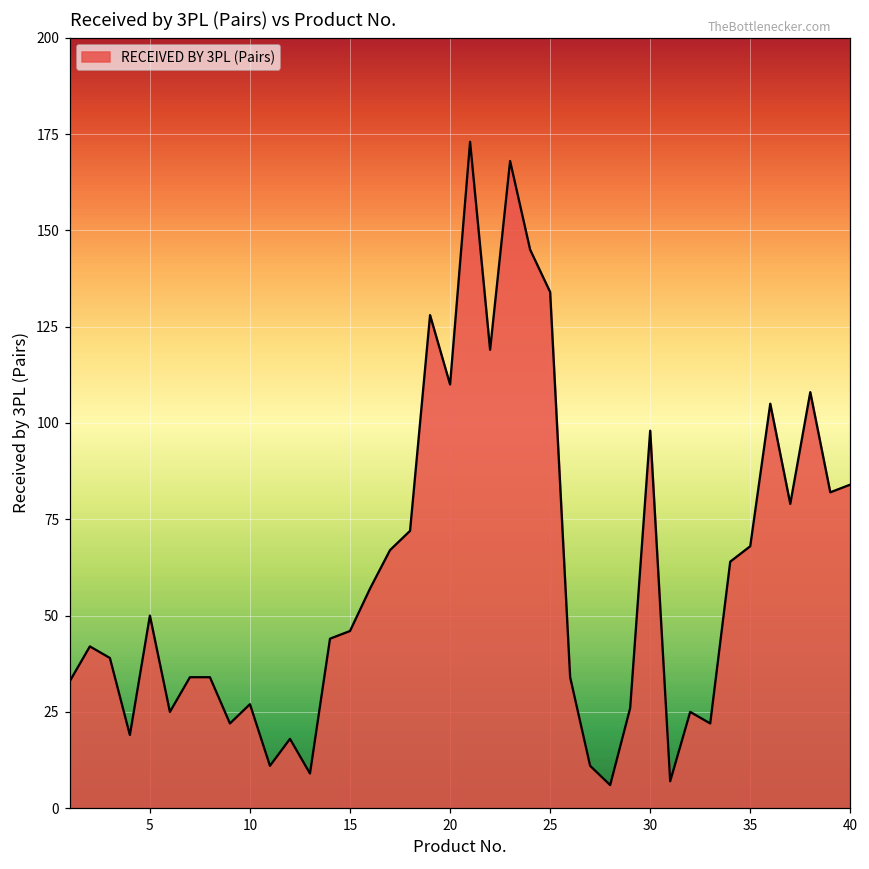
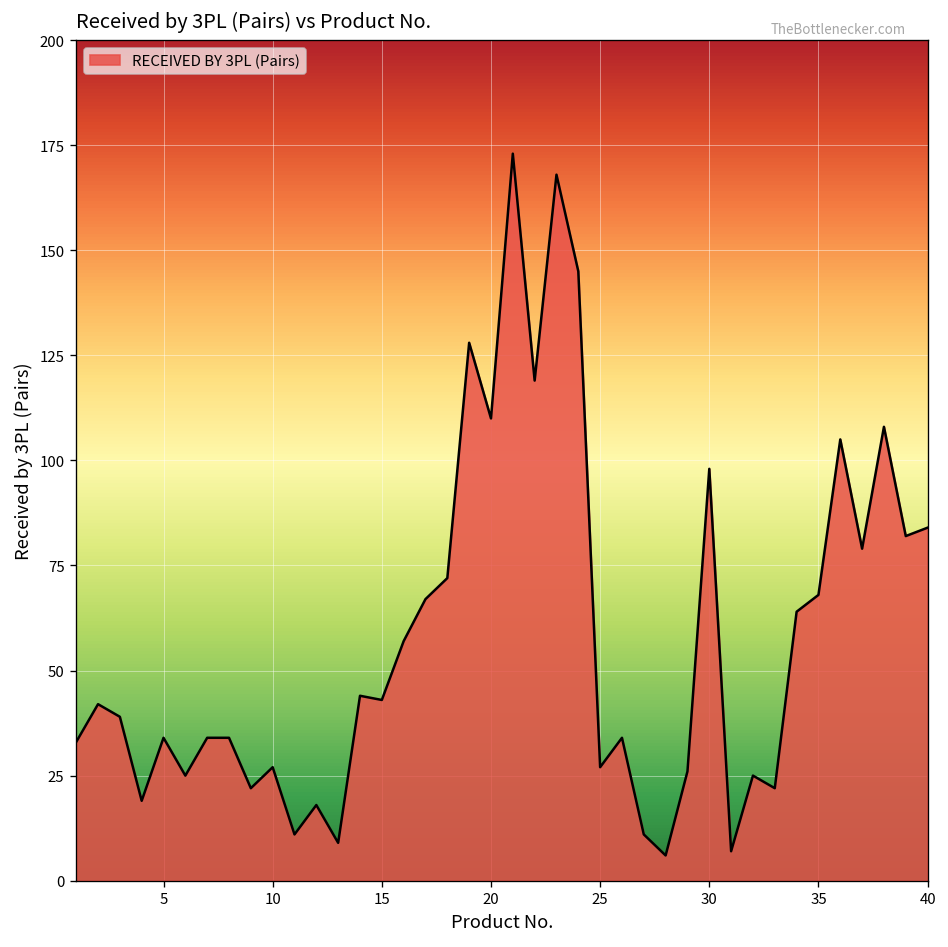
5: 50 -> 34
15: 46 -> 43
25: 134 -> 27
